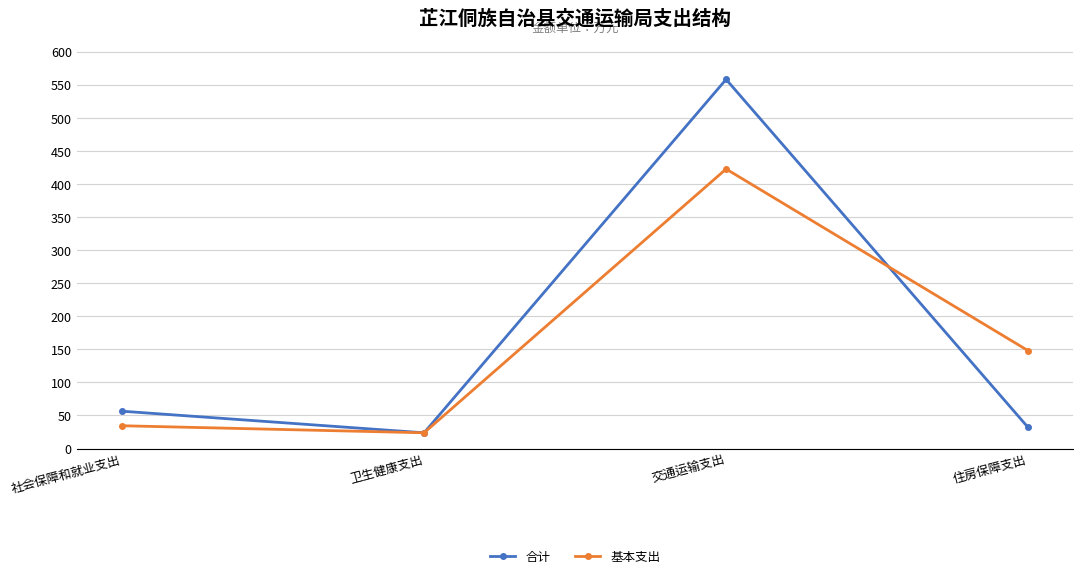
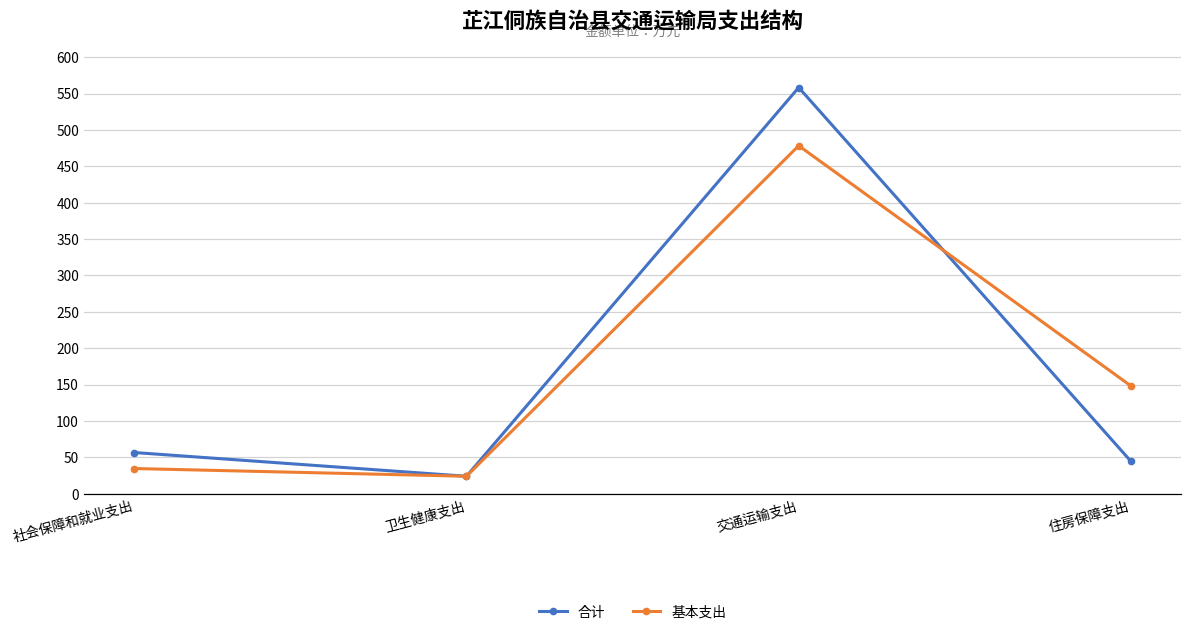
基本支出, 交通运输支出: 420 -> 480
合计, 住房保障支出: 30 -> 40
